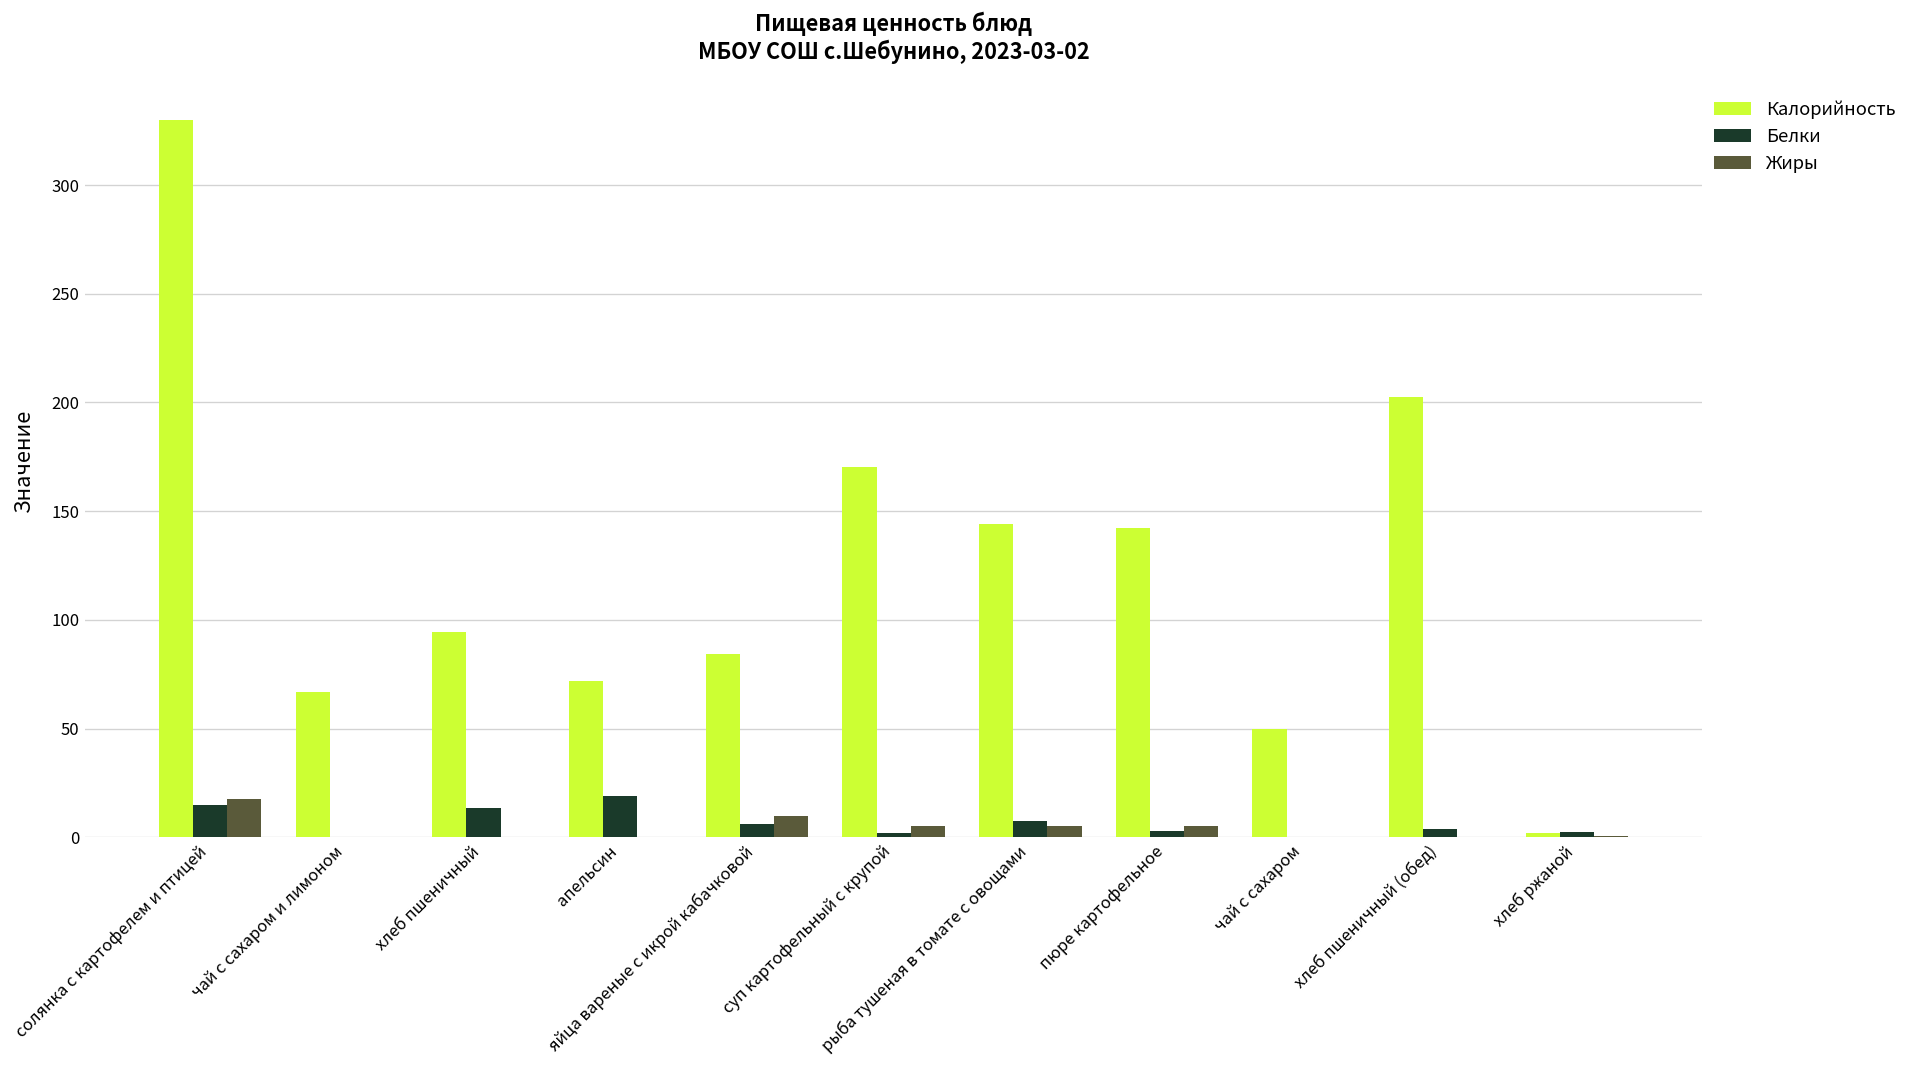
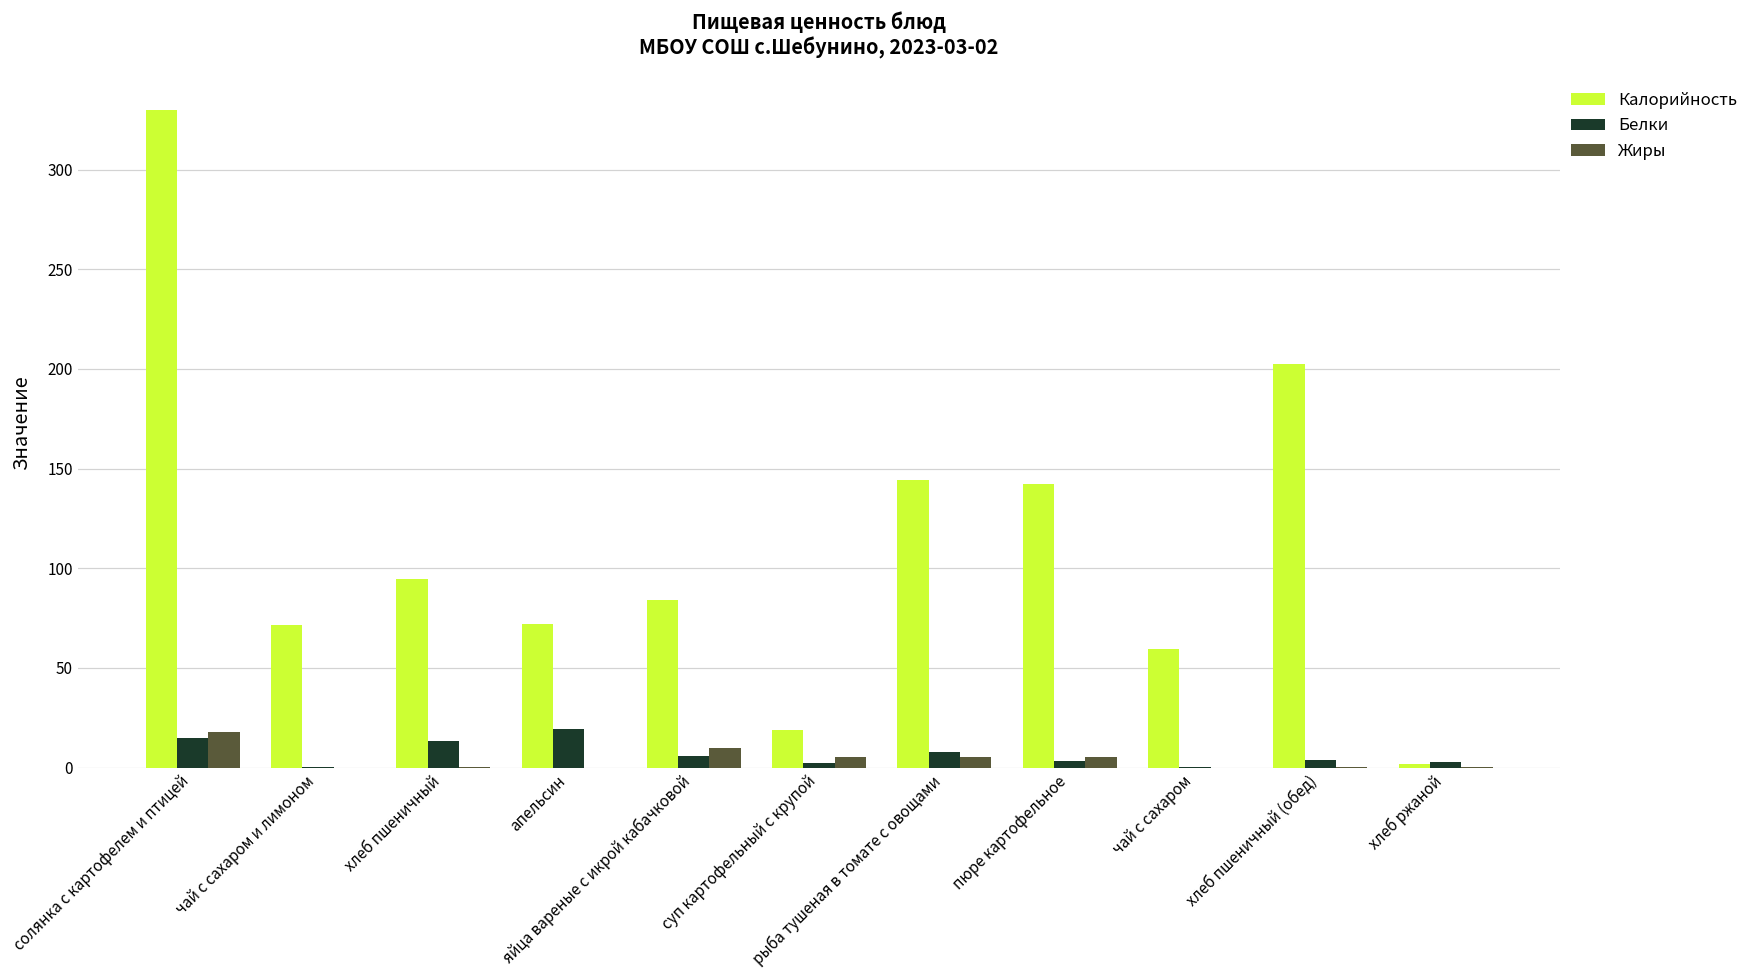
Калорийность, чай с сахаром и лимоном: 67 -> 71
Калорийность, суп картофельный с крупой: 170 -> 19
Калорийность, чай с сахаром: 50 -> 60
